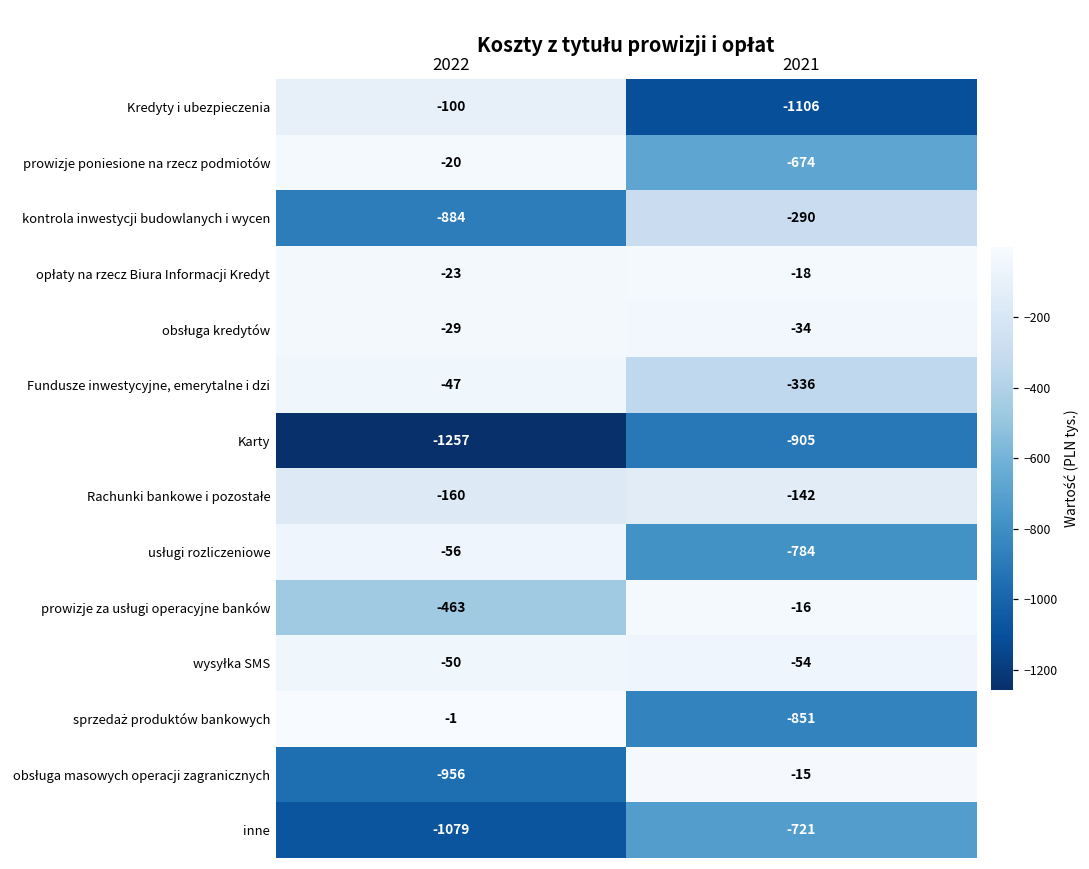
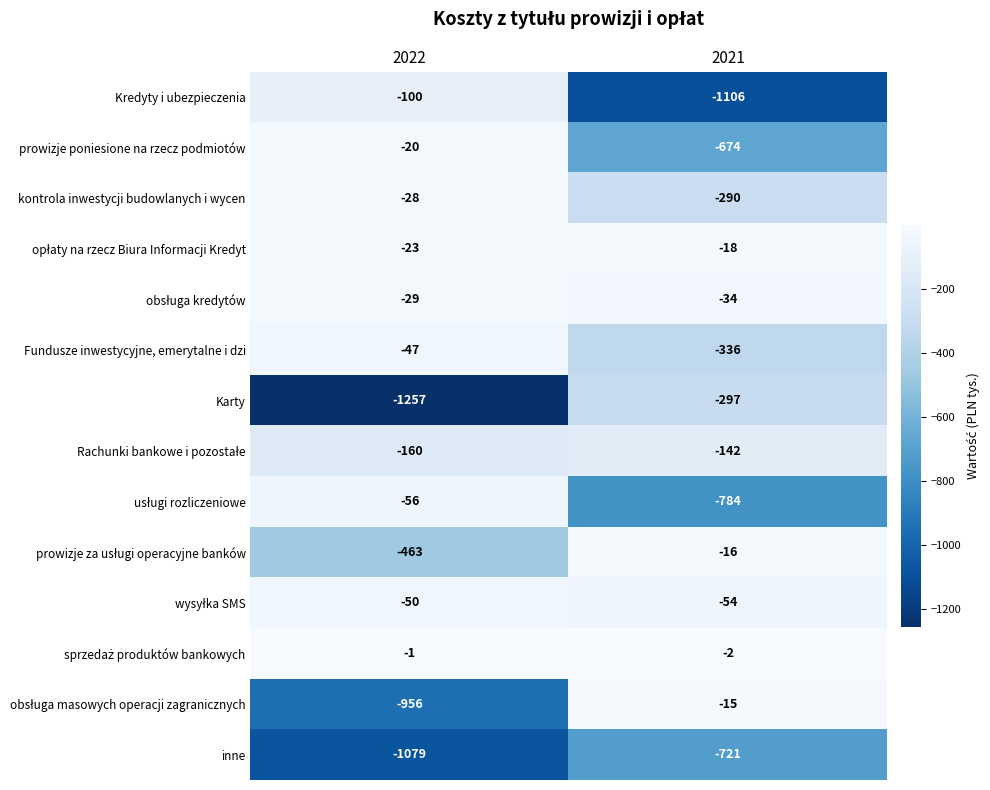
kontrola inwestycji budowlanych i wycen, 2022: -884 -> -28
Karty, 2021: -905 -> -297
sprzedaż produktów bankowych, 2021: -851 -> -2
